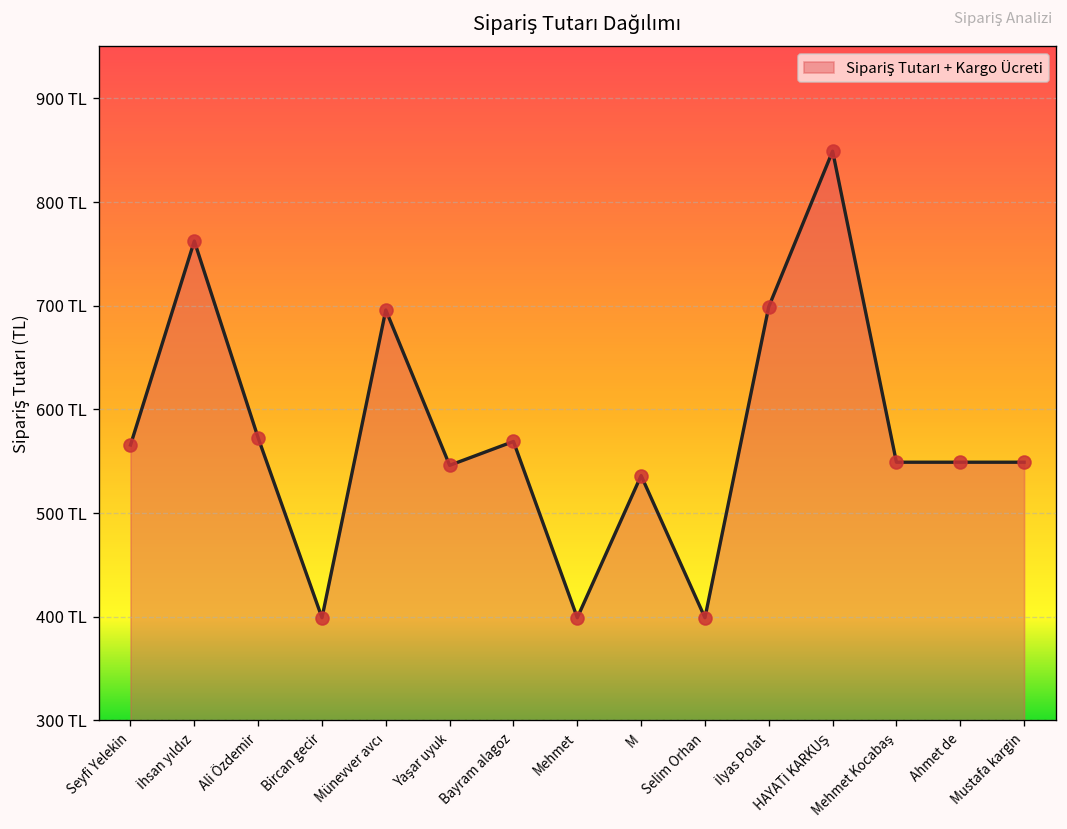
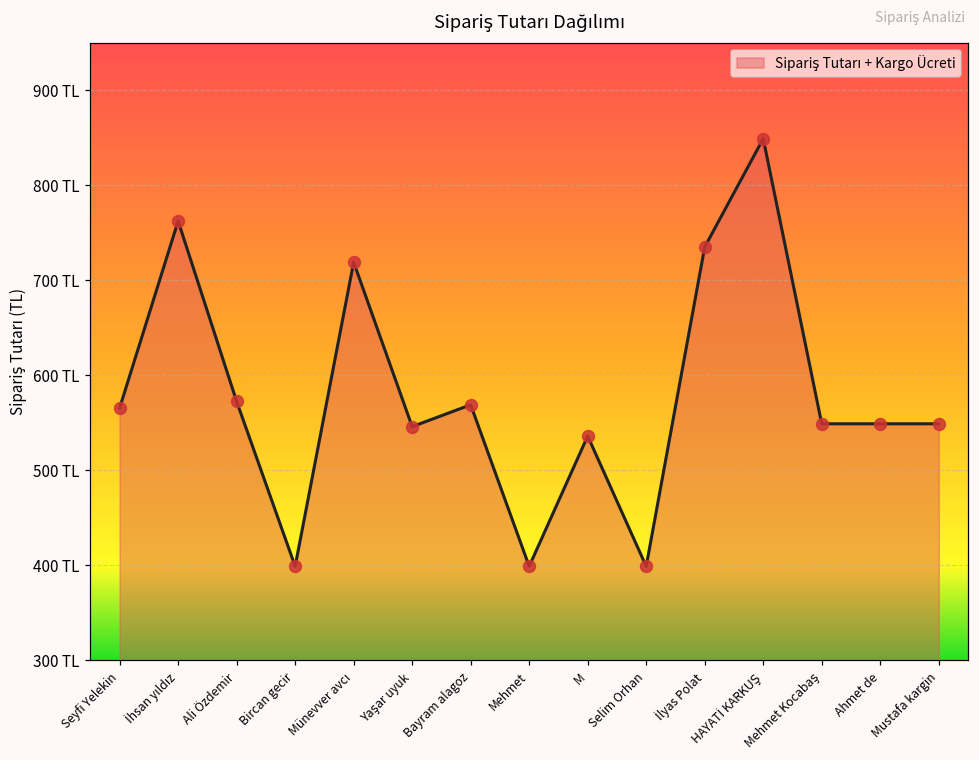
Münevver avcı: 700 TL -> 720 TL
İlyas Polat: 700 TL -> 740 TL
